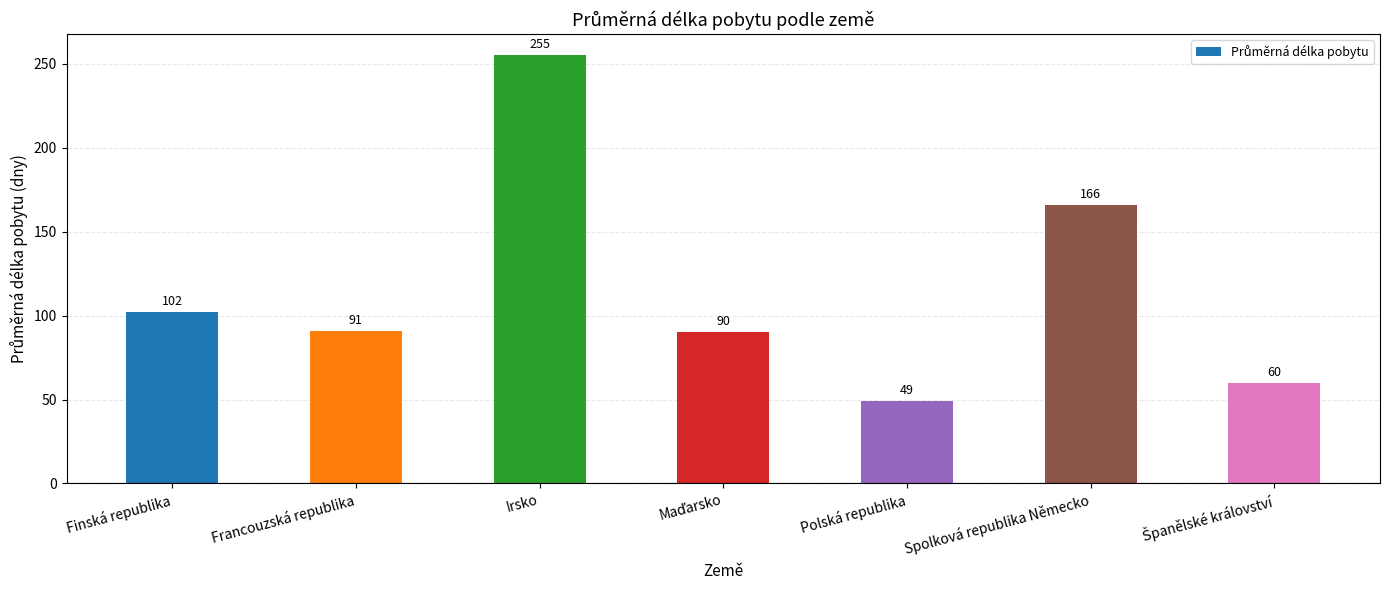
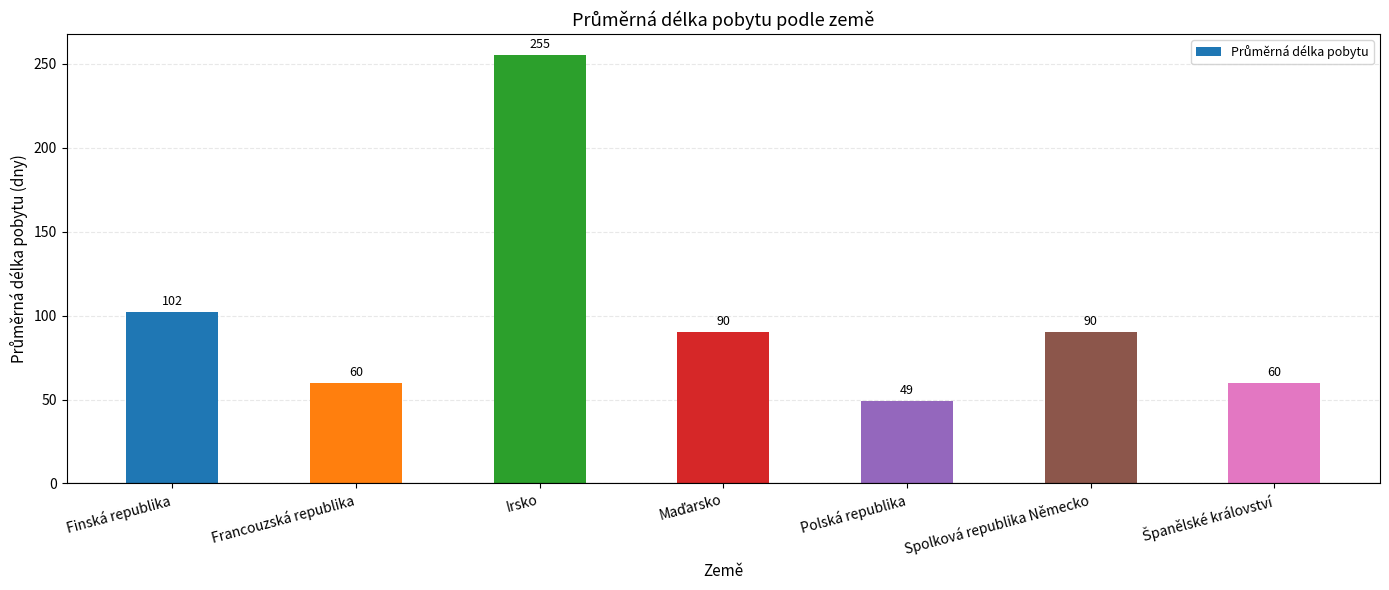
Francouzská republika: 91 -> 60
Spolková republika Německo: 166 -> 90
